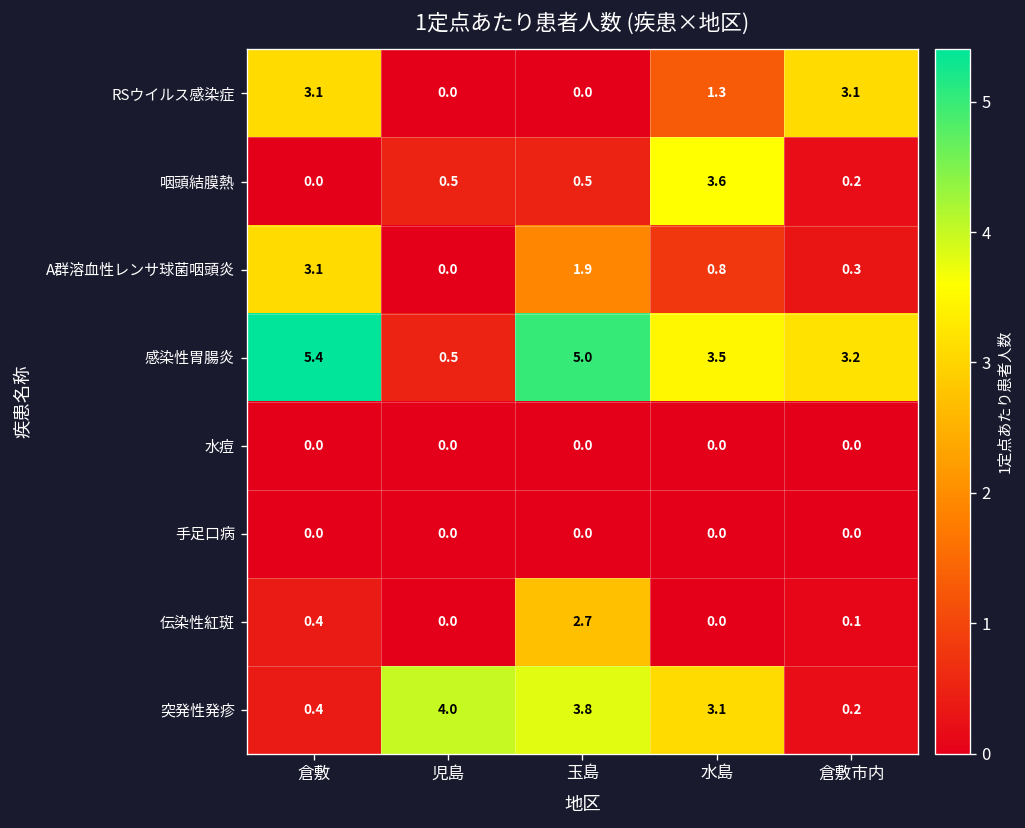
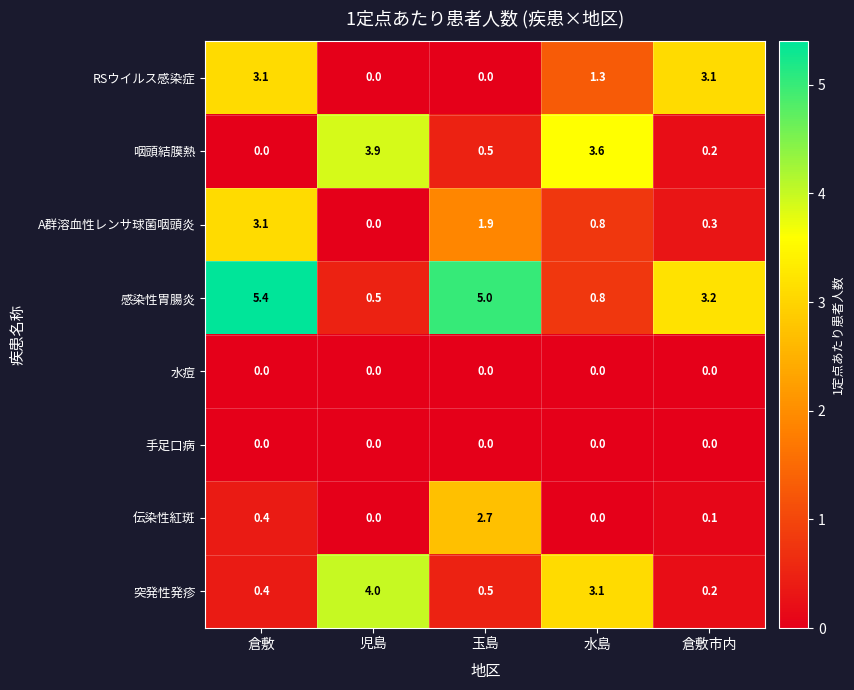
咽頭結膜熱, 児島: 0.5 -> 3.9
感染性胃腸炎, 水島: 3.5 -> 0.8
突発性発疹, 玉島: 3.8 -> 0.5
